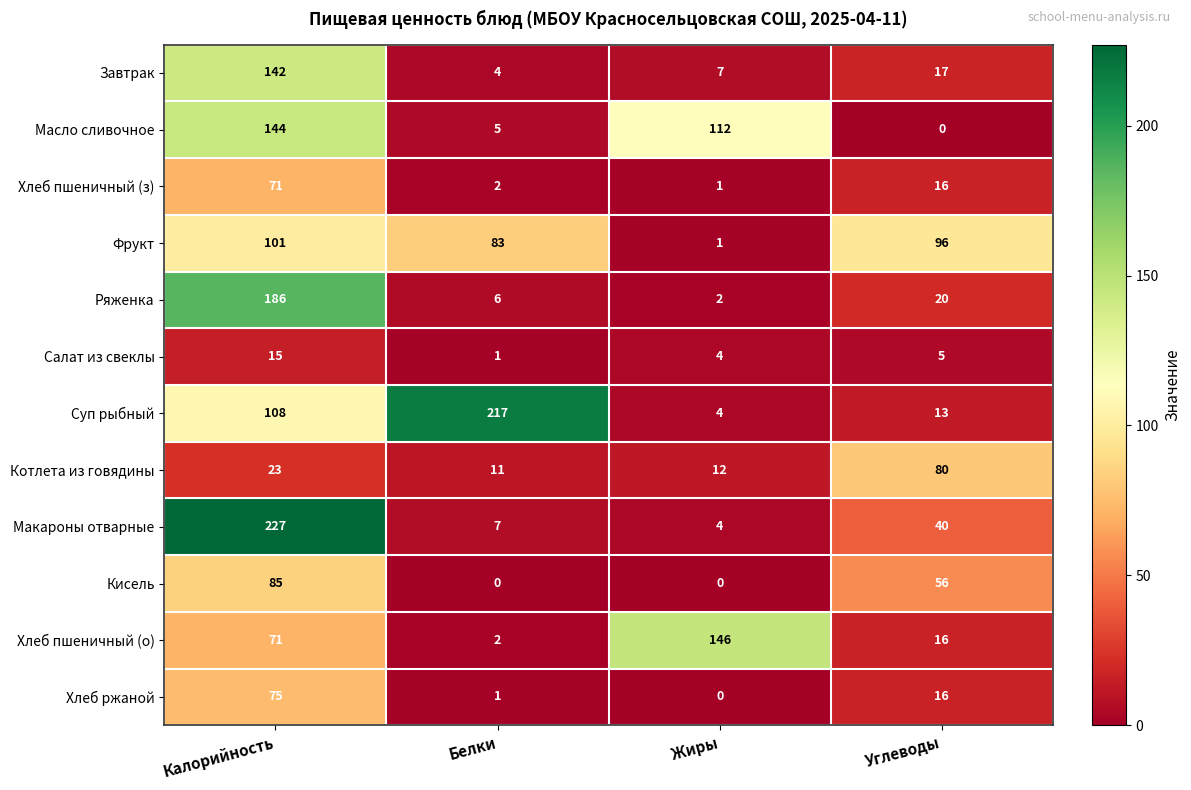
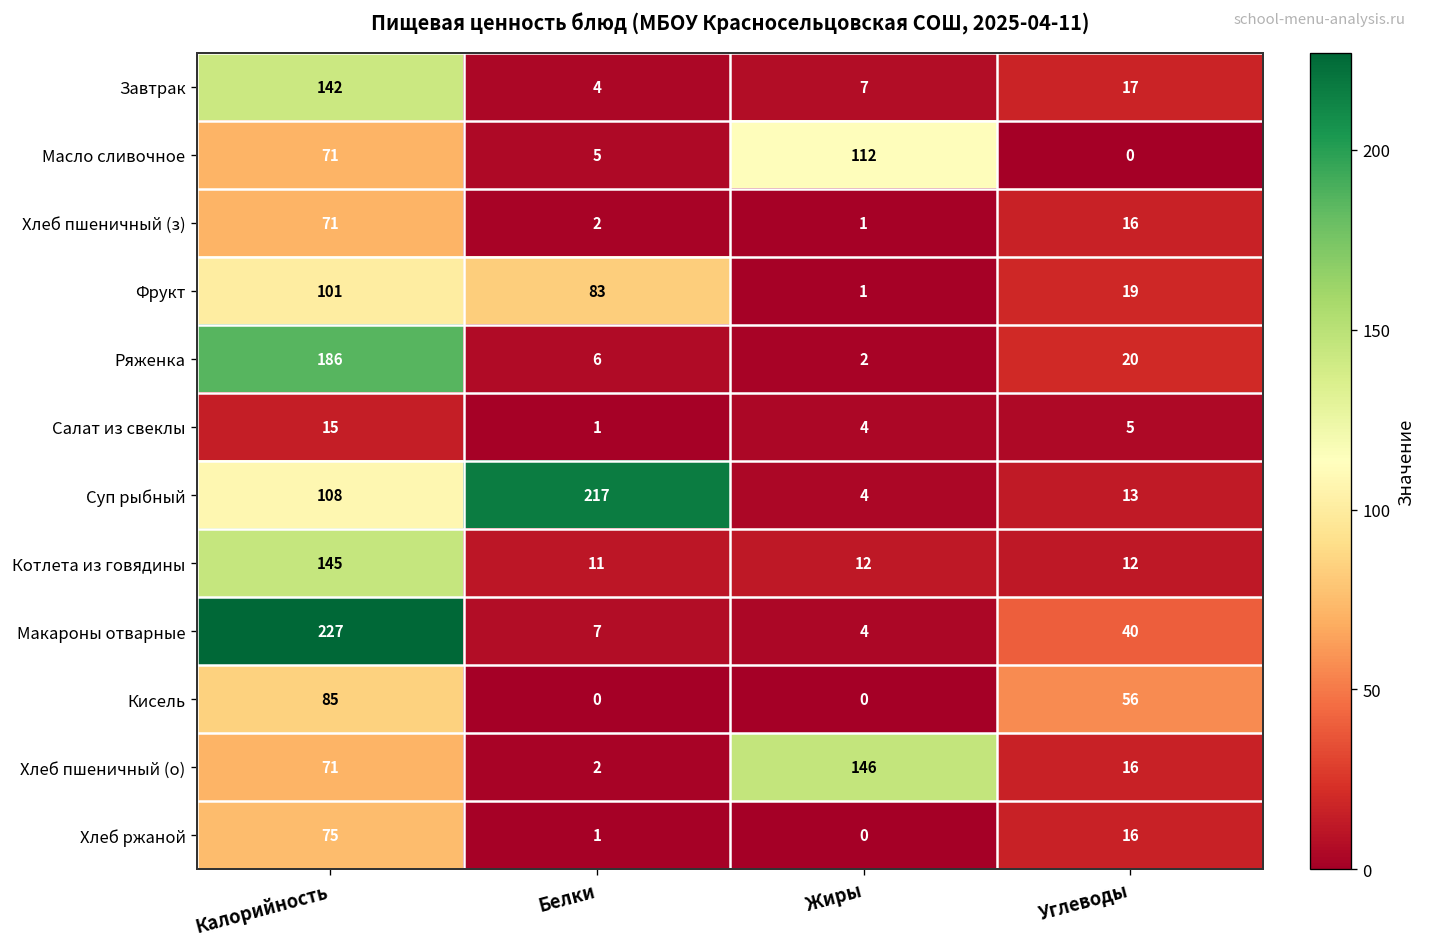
Масло сливочное, Калорийность: 144 -> 71
Фрукт, Углеводы: 96 -> 19
Котлета из говядины, Калорийность: 23 -> 145
Котлета из говядины, Углеводы: 80 -> 12
